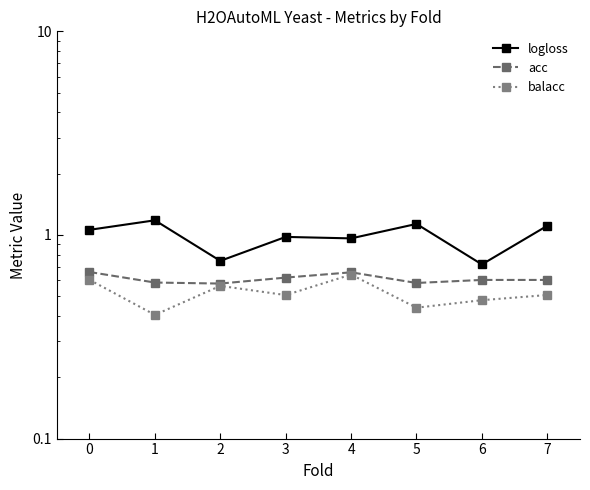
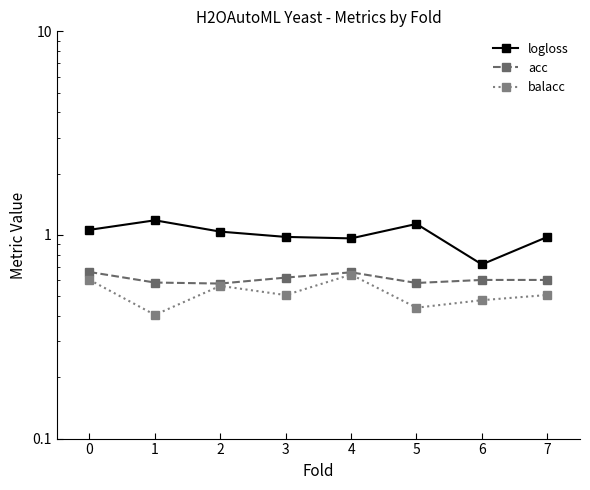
logloss, 2: 0.75 -> 1.0
logloss, 7: 1.1 -> 1.0
